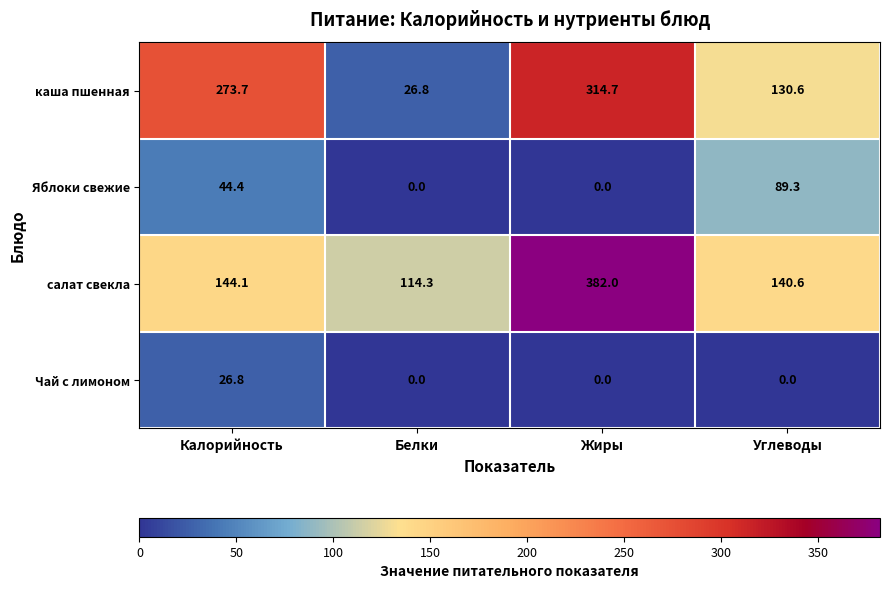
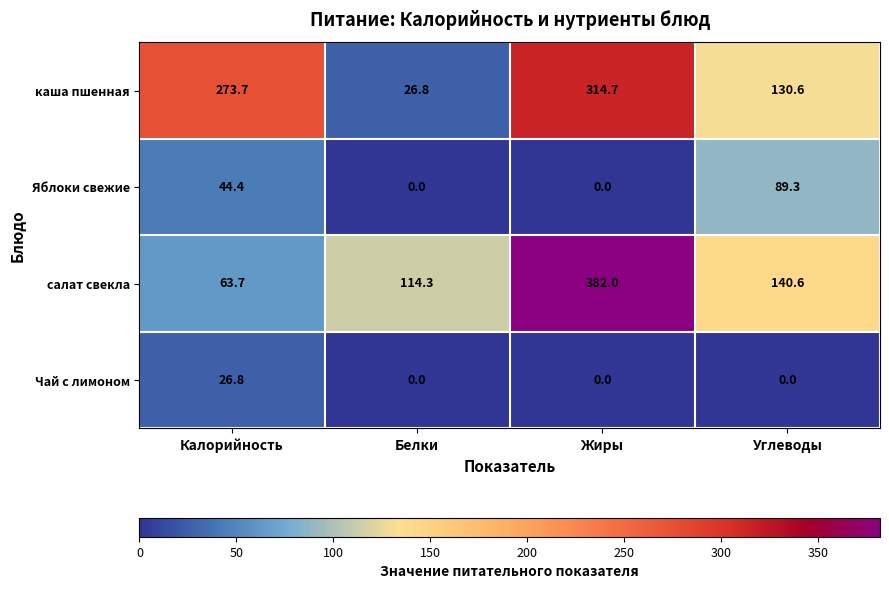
салат свекла, Калорийность: 144.1 -> 63.7
